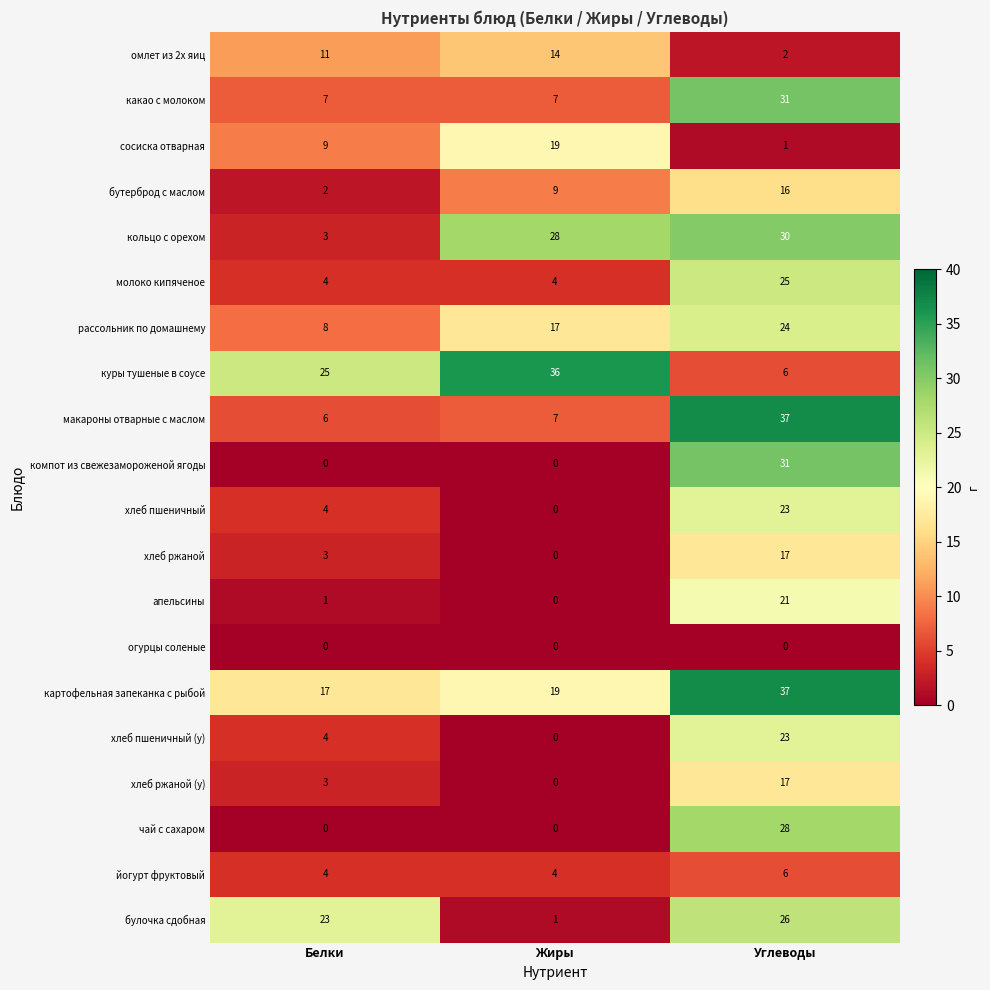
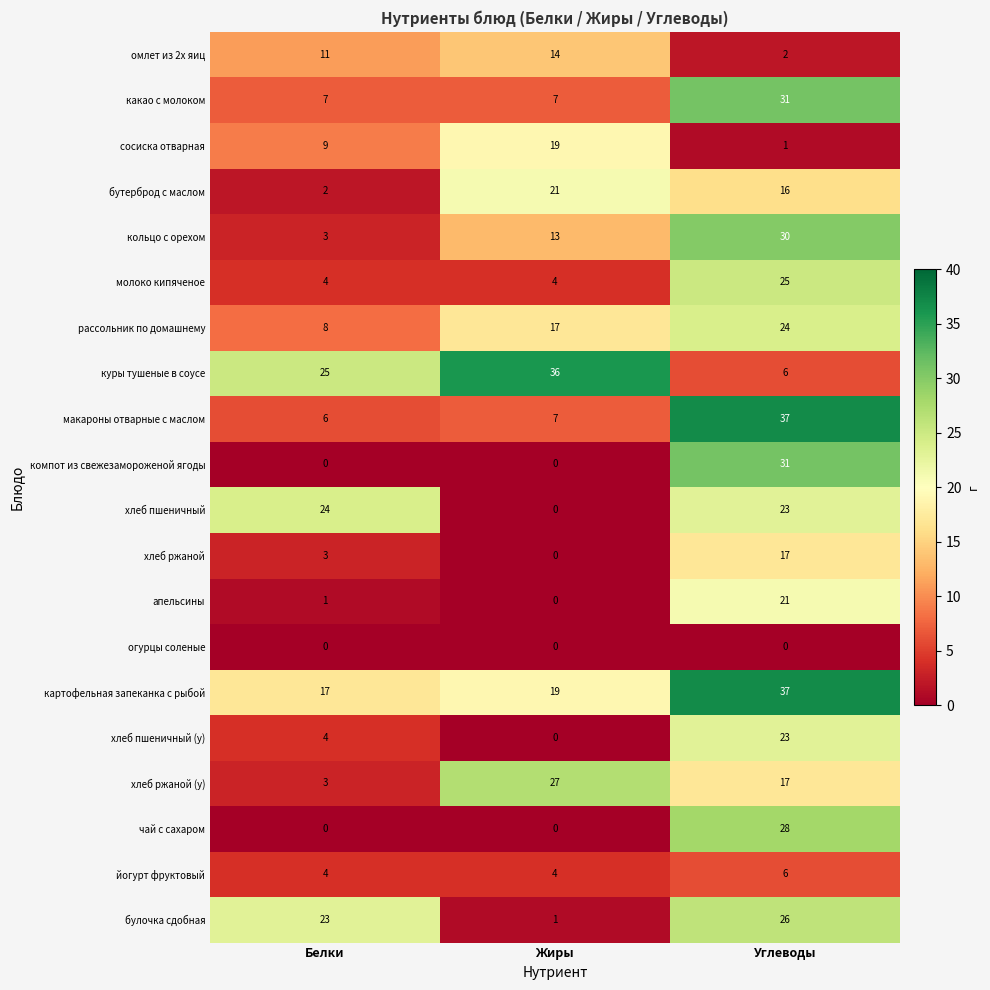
бутерброд с маслом, Жиры: 9 -> 21
кольцо с орехом, Жиры: 28 -> 13
хлеб пшеничный, Белки: 4 -> 24
хлеб ржаной (у), Жиры: 0 -> 27
